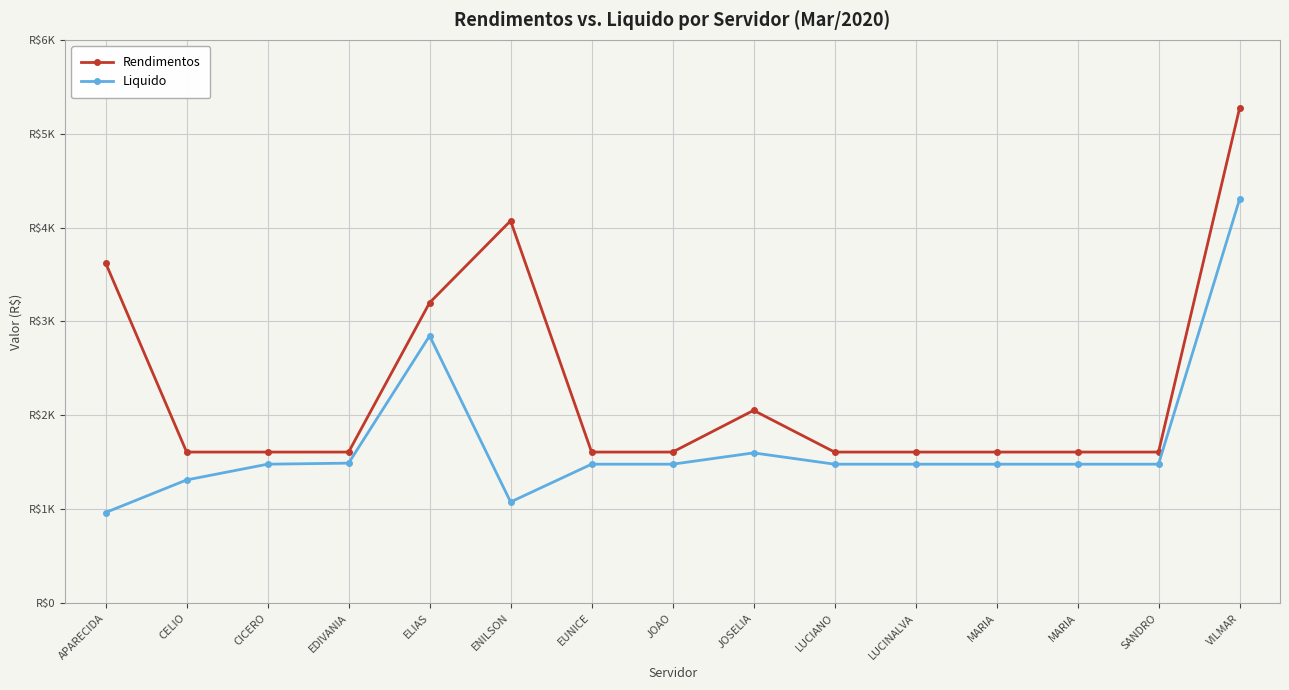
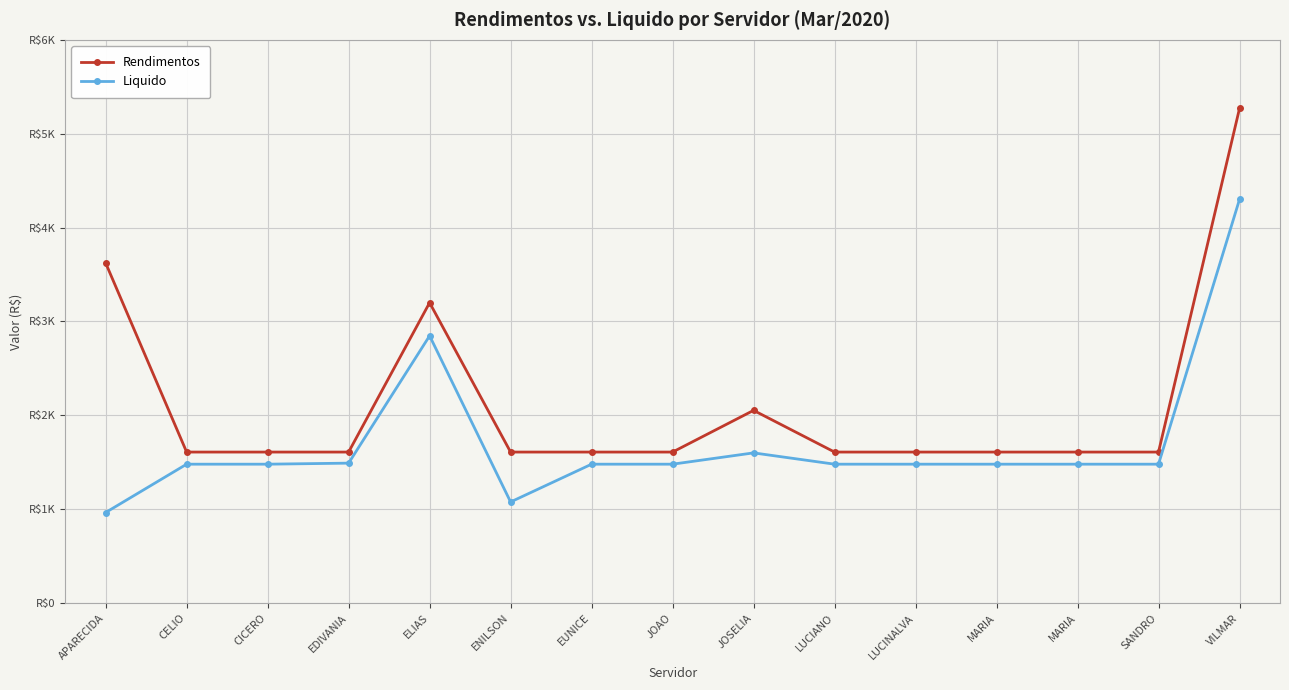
Liquido, CELIO: R$1300 -> R$1500
Rendimentos, ENILSON: R$4100 -> R$1600
